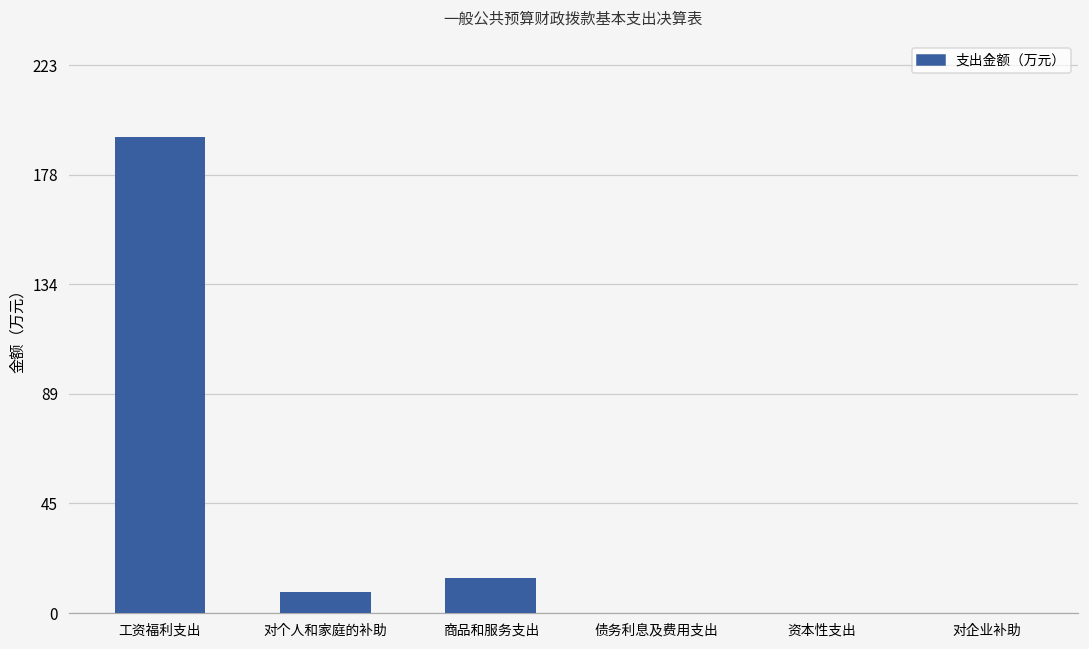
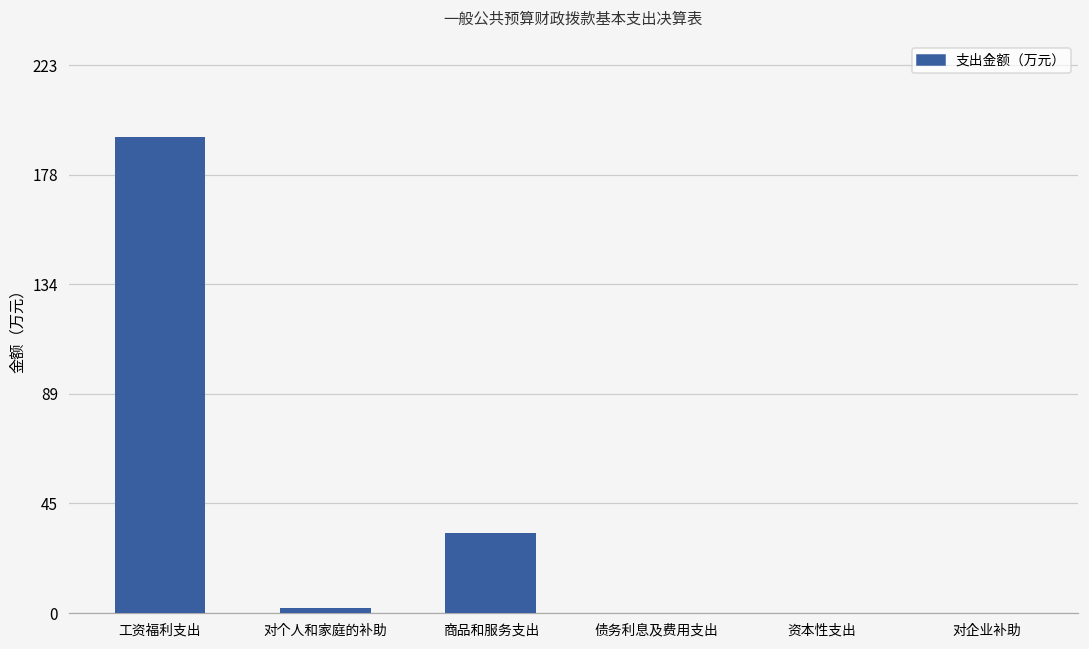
对个人和家庭的补助: 9 -> 2
商品和服务支出: 14 -> 32
